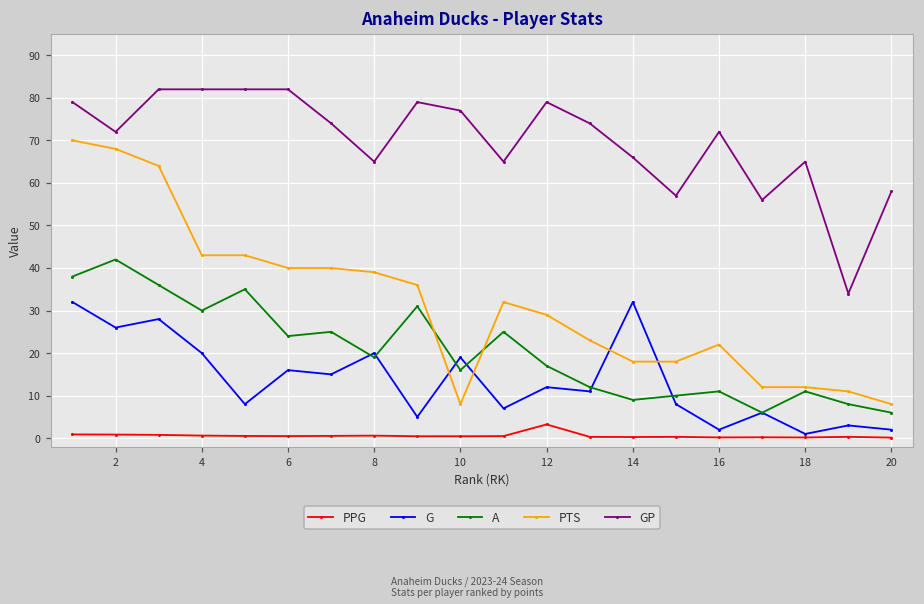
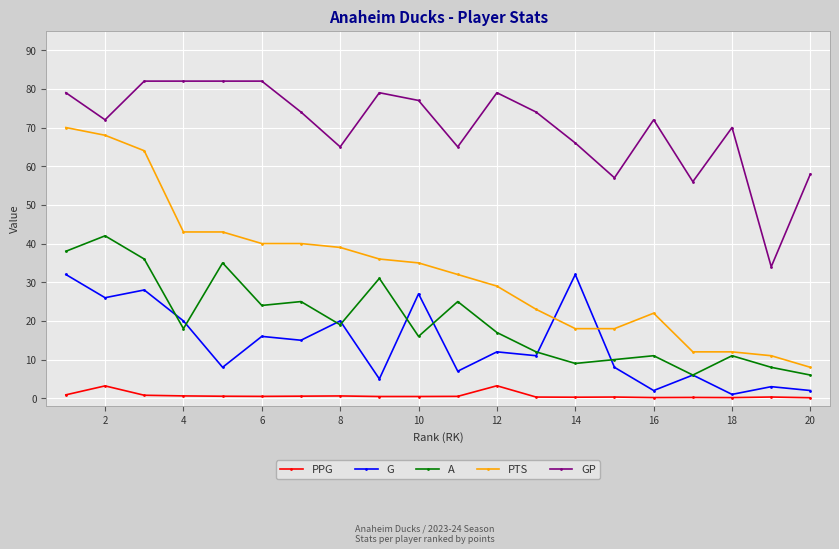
PPG, 2: 1 -> 3
A, 4: 30 -> 18
G, 10: 19 -> 27
PTS, 10: 8 -> 35
GP, 18: 65 -> 70
